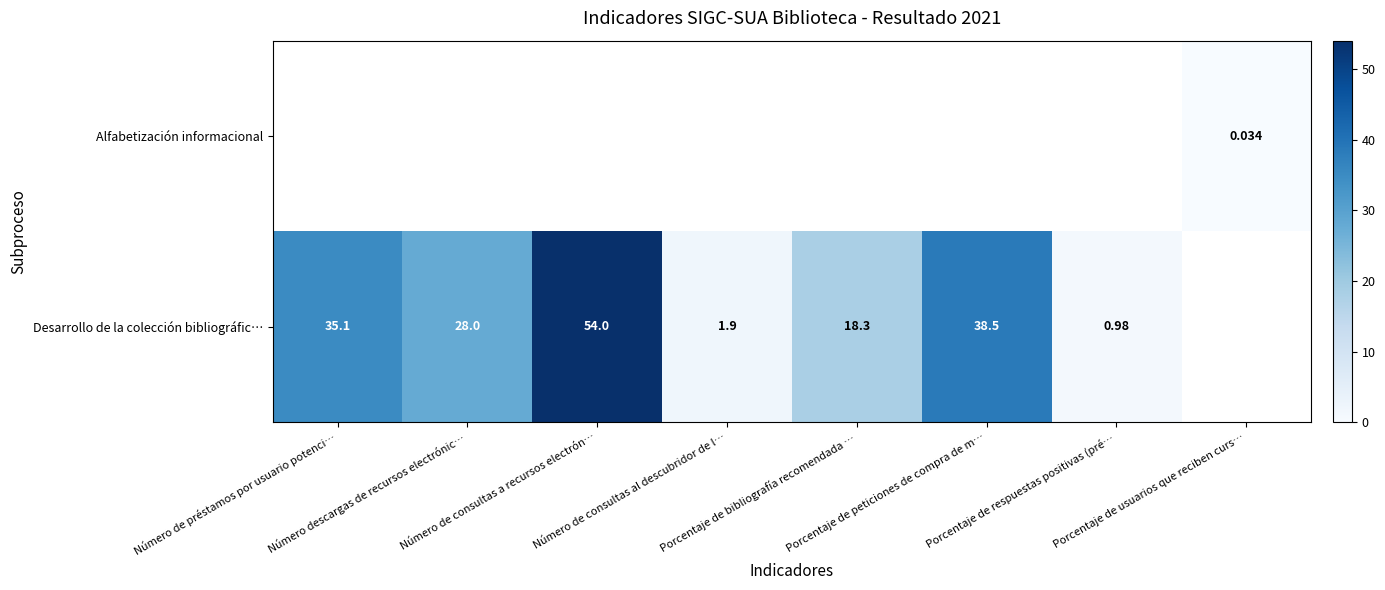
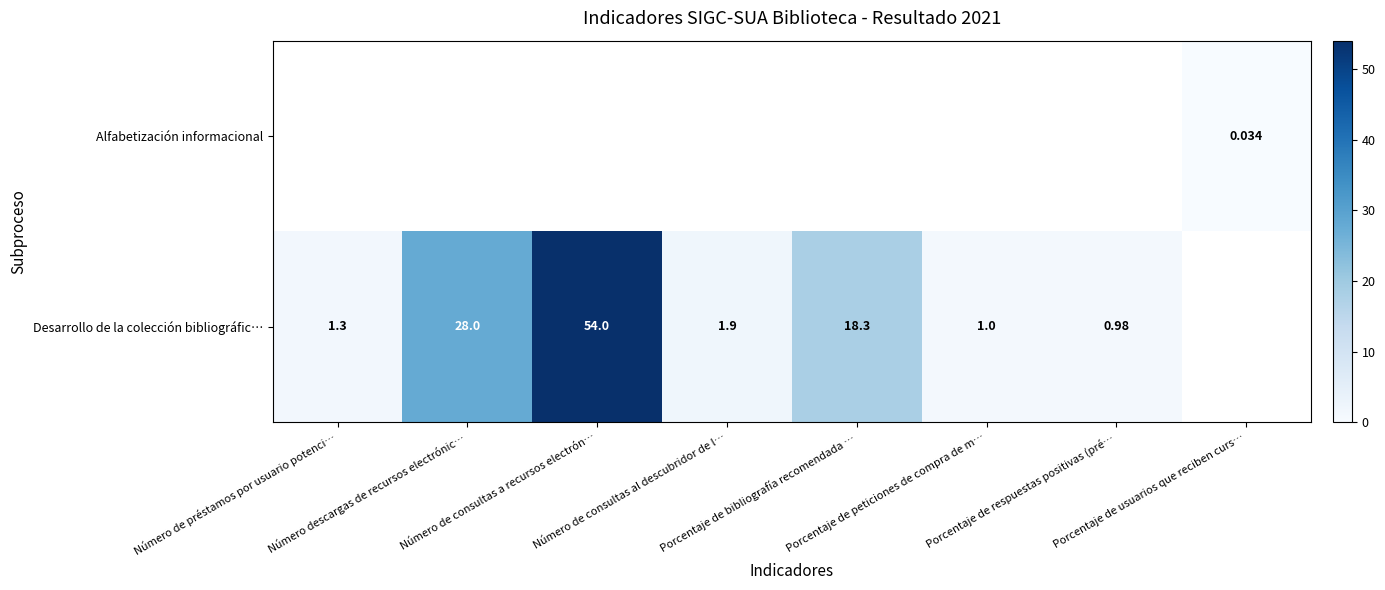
Desarrollo de la colección bibliográfic…, Número de préstamos por usuario potenci…: 35.1 -> 1.3
Desarrollo de la colección bibliográfic…, Porcentaje de peticiones de compra de m…: 38.5 -> 1.0
